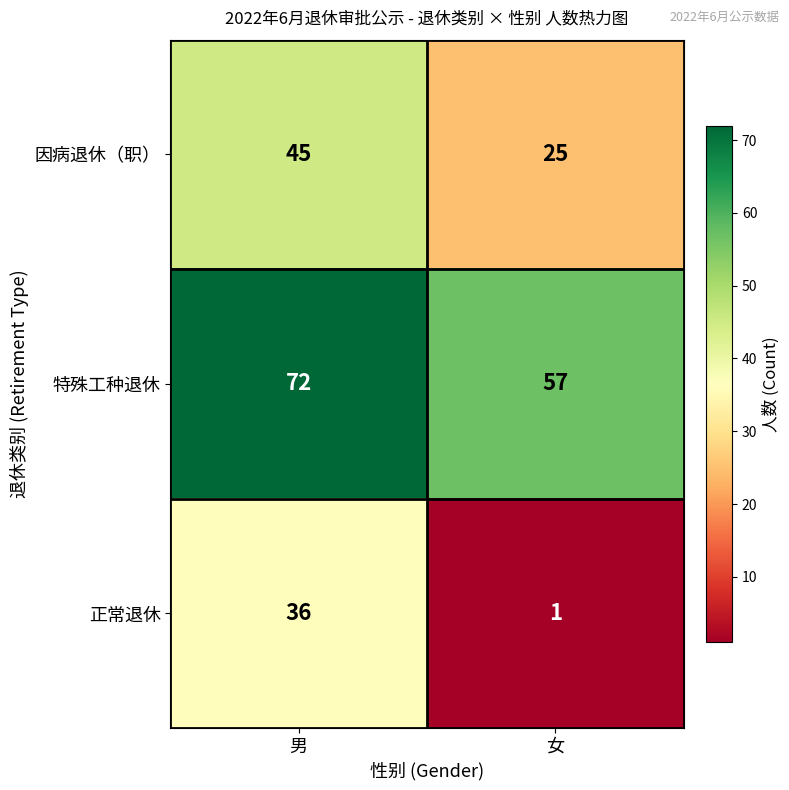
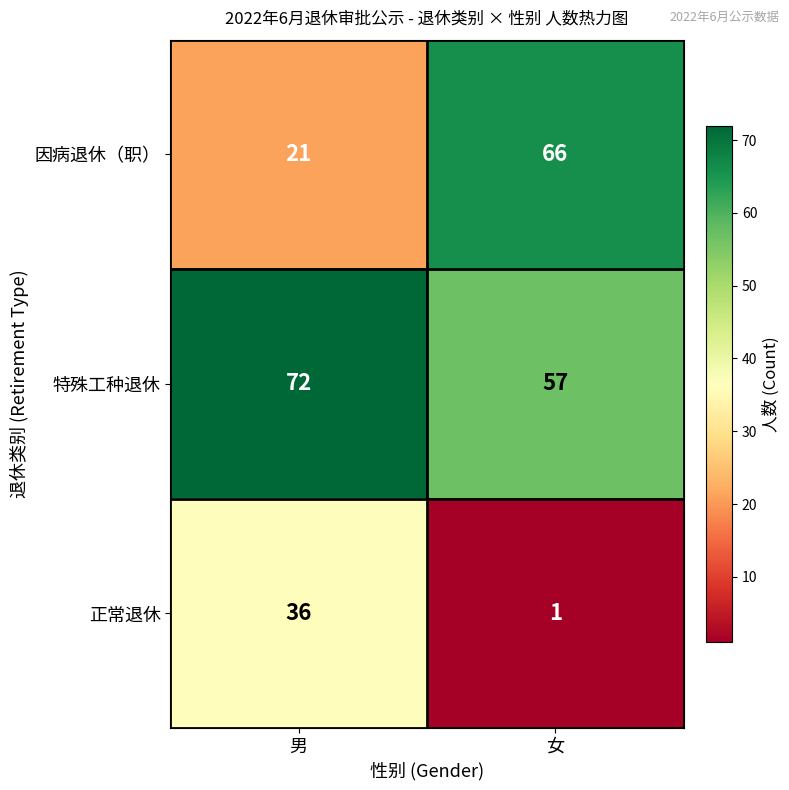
因病退休（职）, 男: 45 -> 21
因病退休（职）, 女: 25 -> 66
